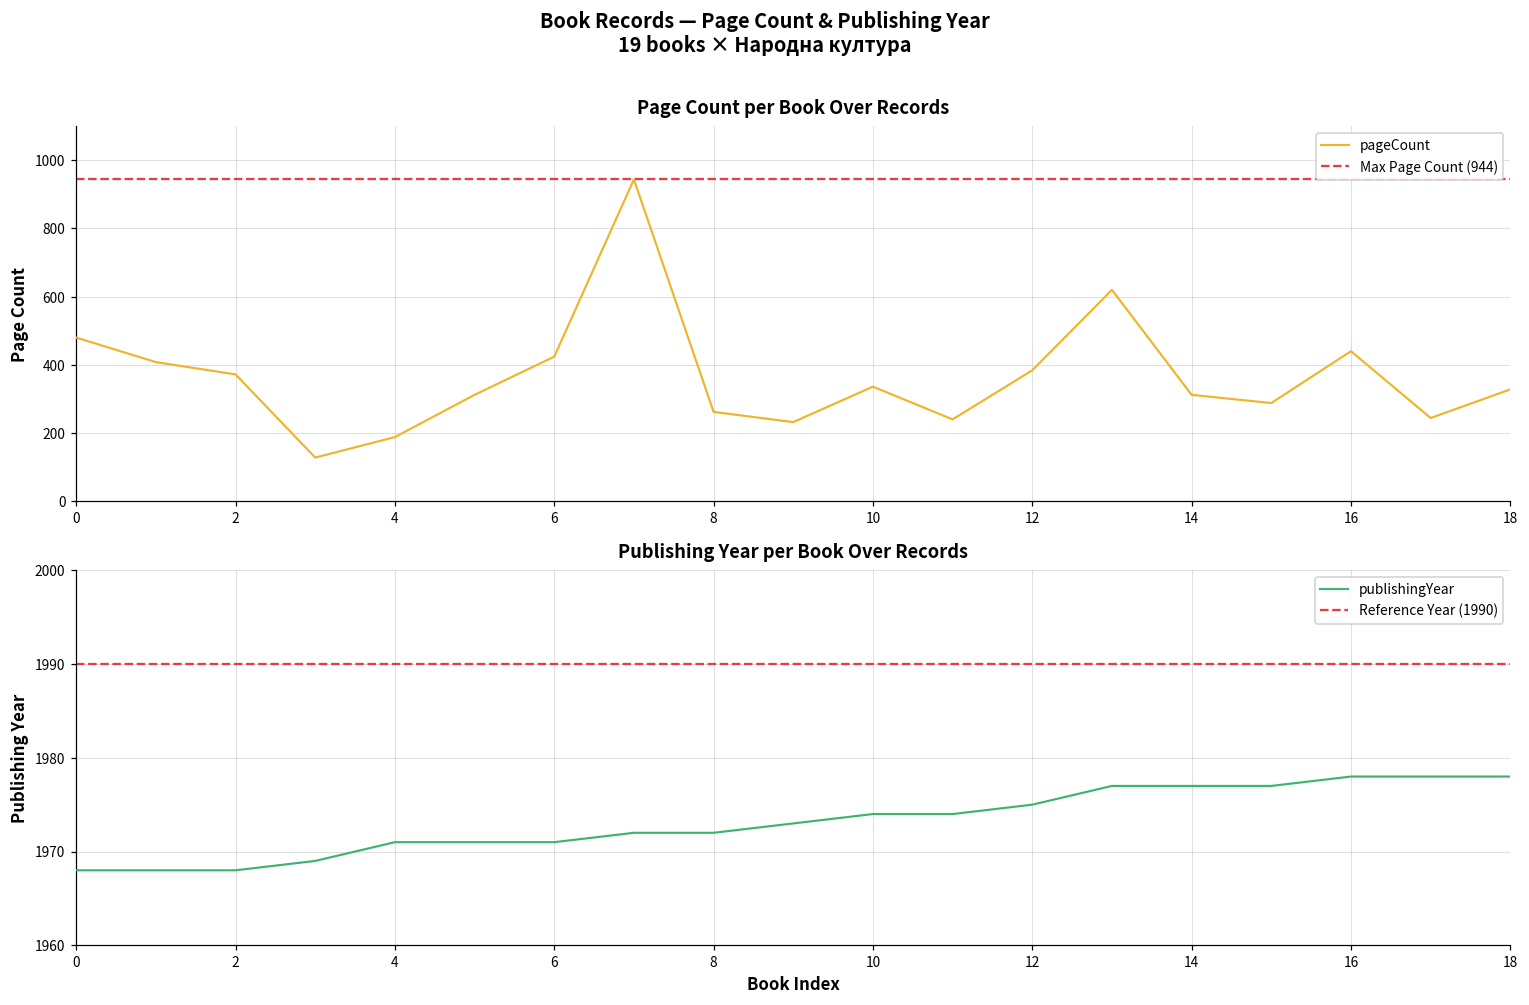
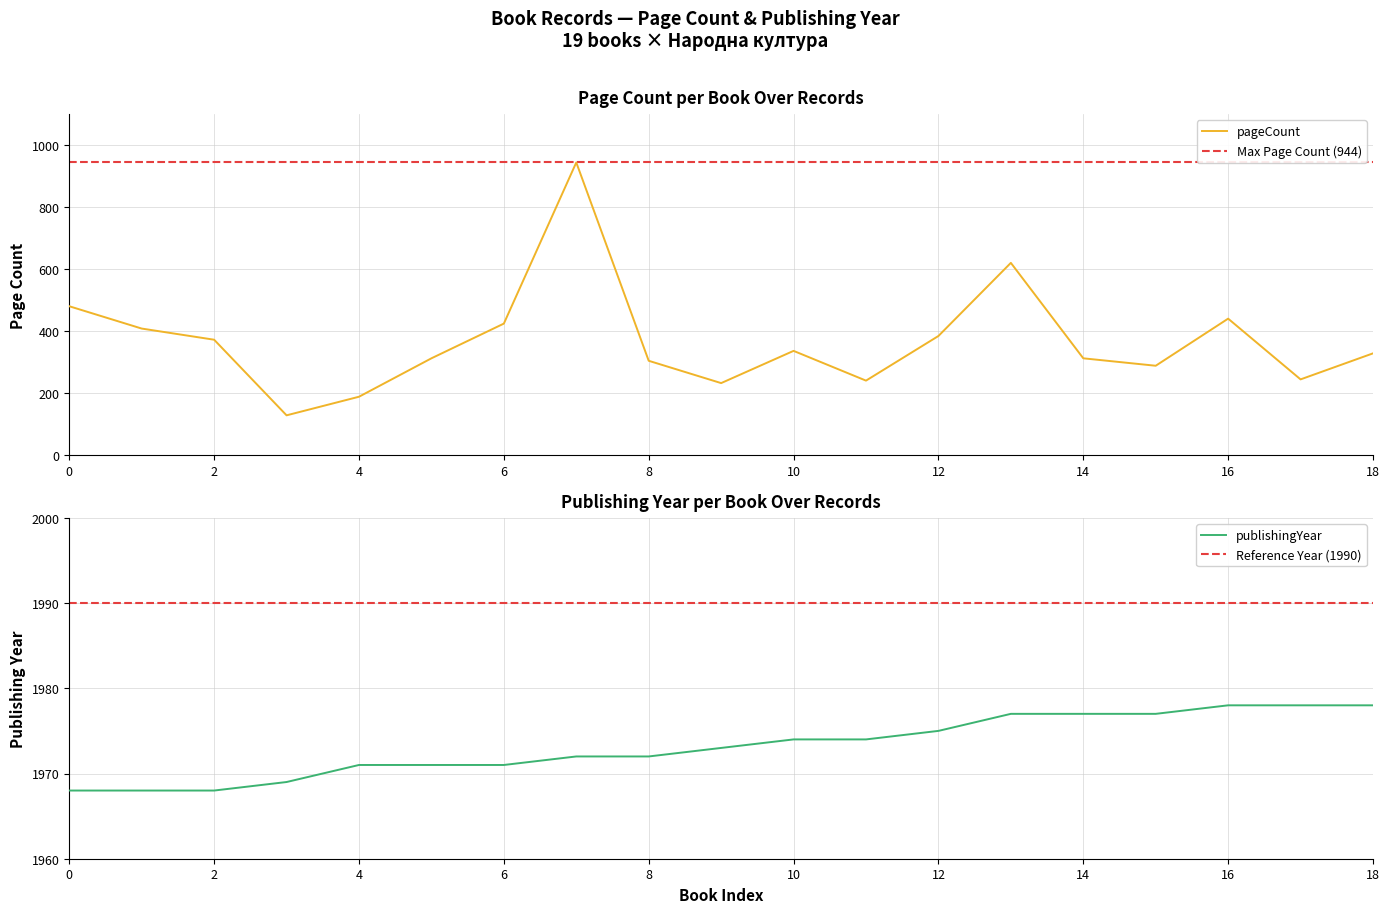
Page Count per Book Over Records, 8: 260 -> 300
